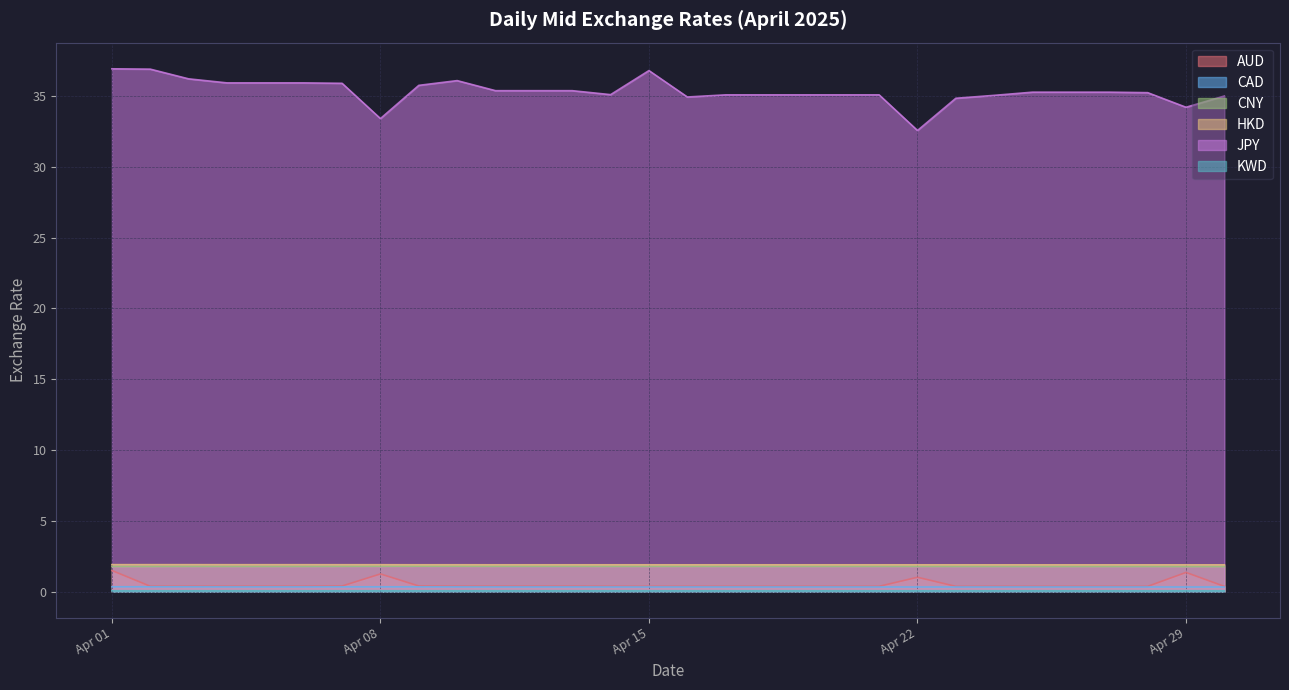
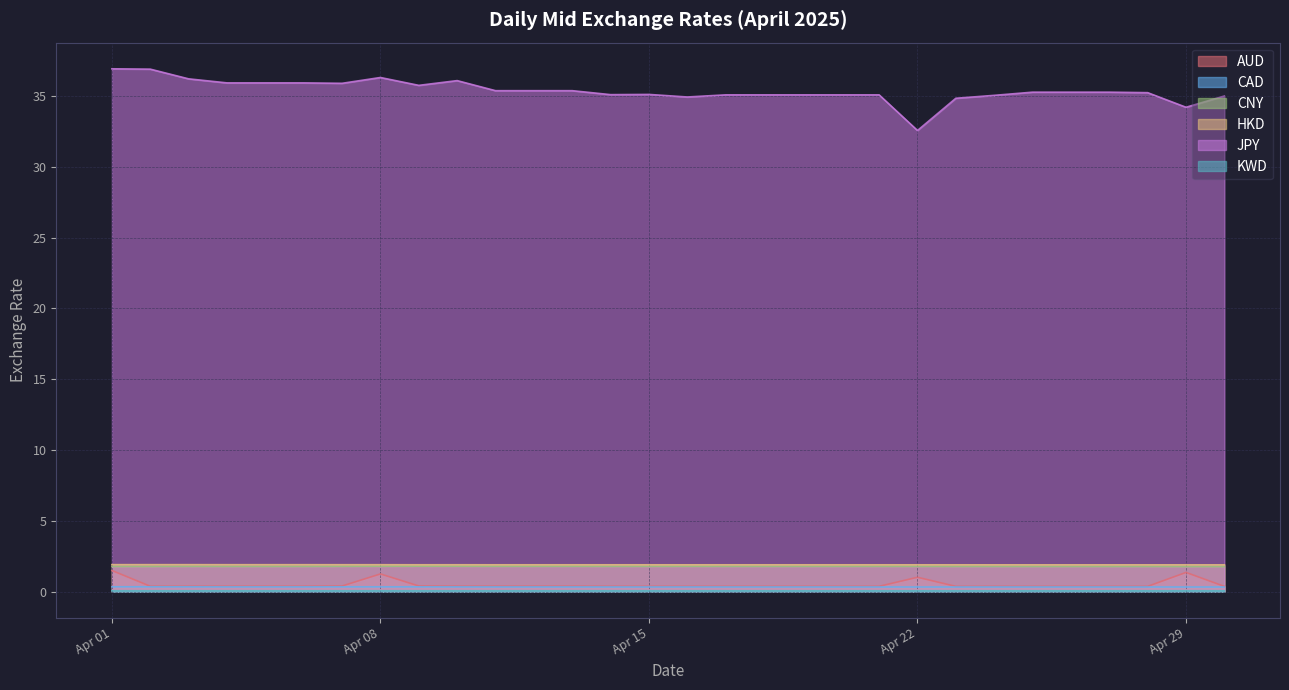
JPY, Apr 08: 33.4 -> 36.3
JPY, Apr 15: 36.8 -> 35.1
